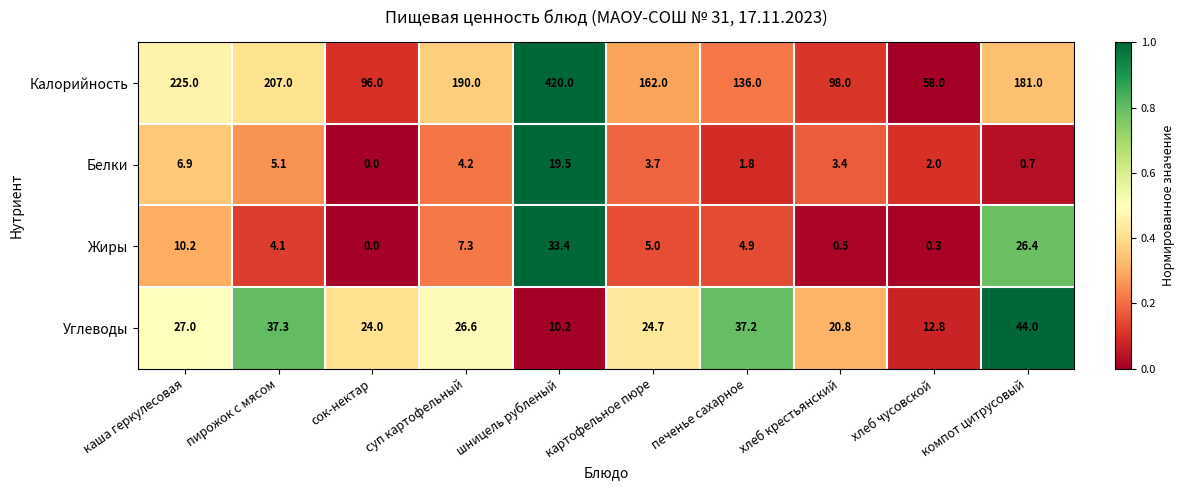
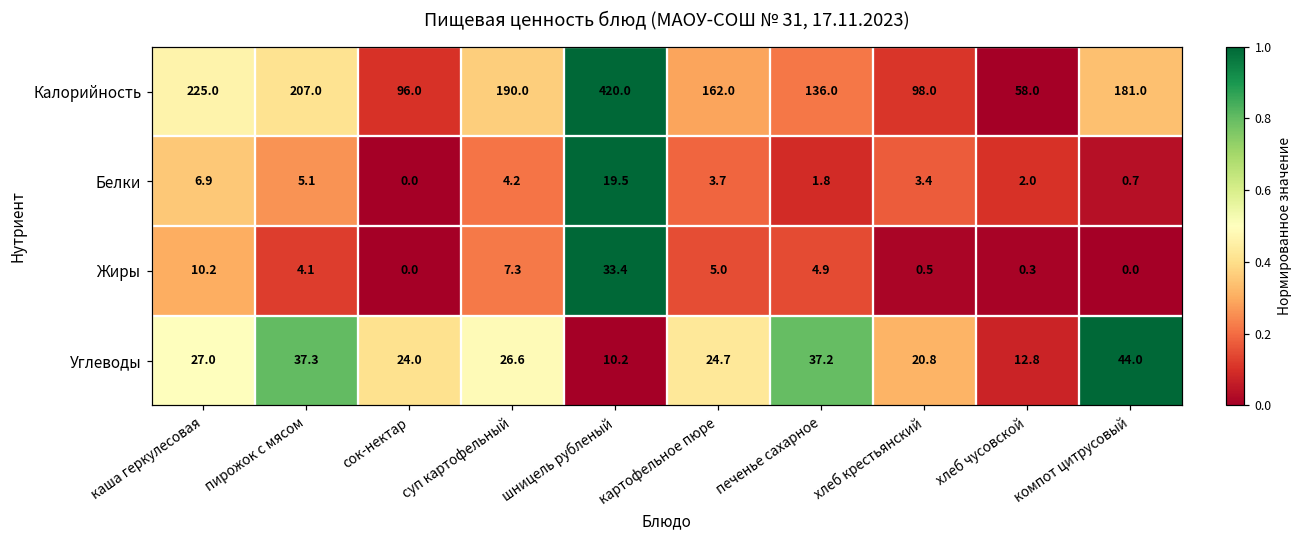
Жиры, компот цитрусовый: 26.4 -> 0.0
